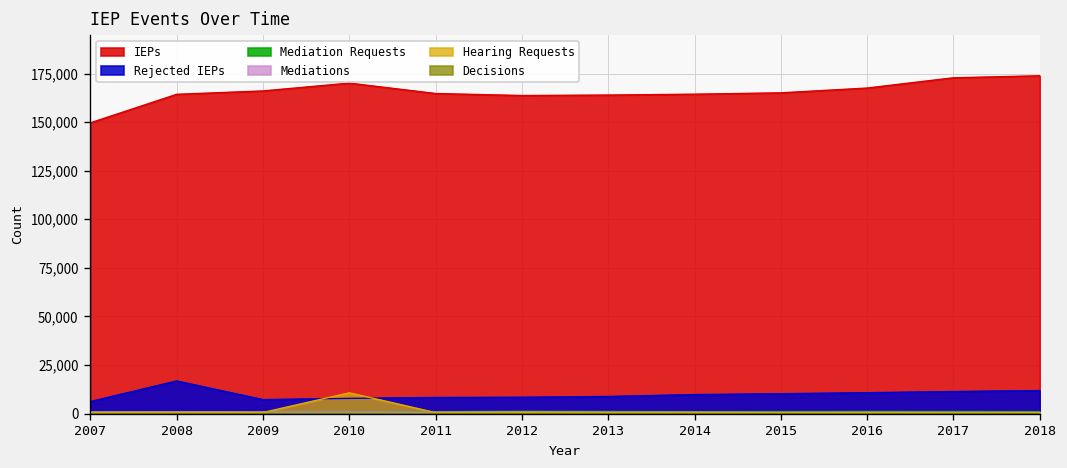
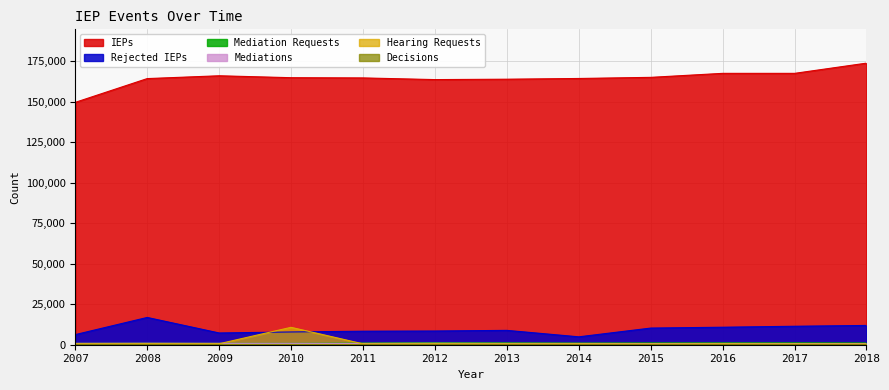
IEPs, 2010: 170,000 -> 165,000
Rejected IEPs, 2014: 10,000 -> 5,000
IEPs, 2017: 173,000 -> 168,000
